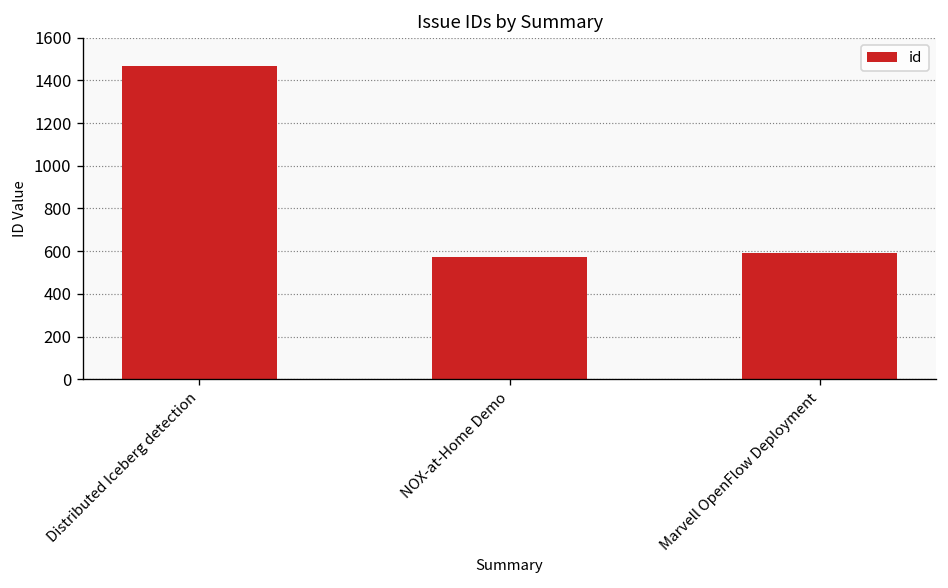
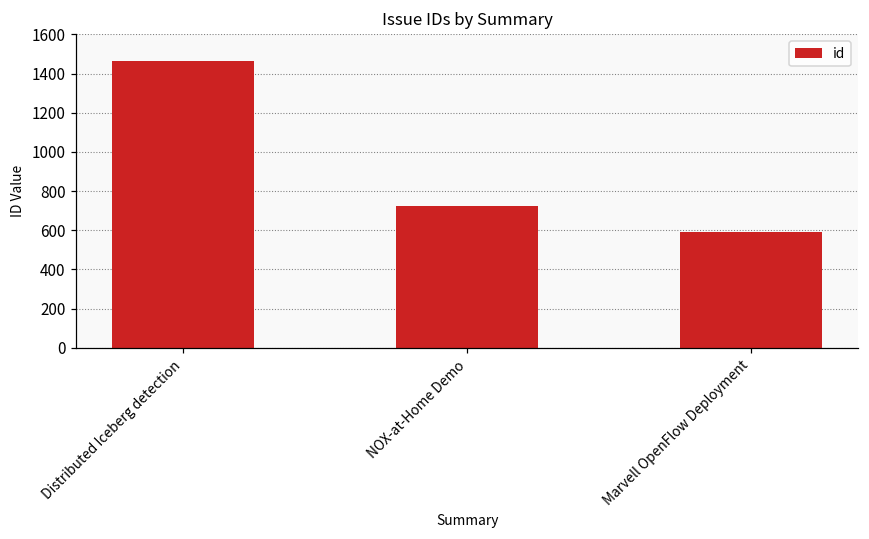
NOX-at-Home Demo: 570 -> 730
